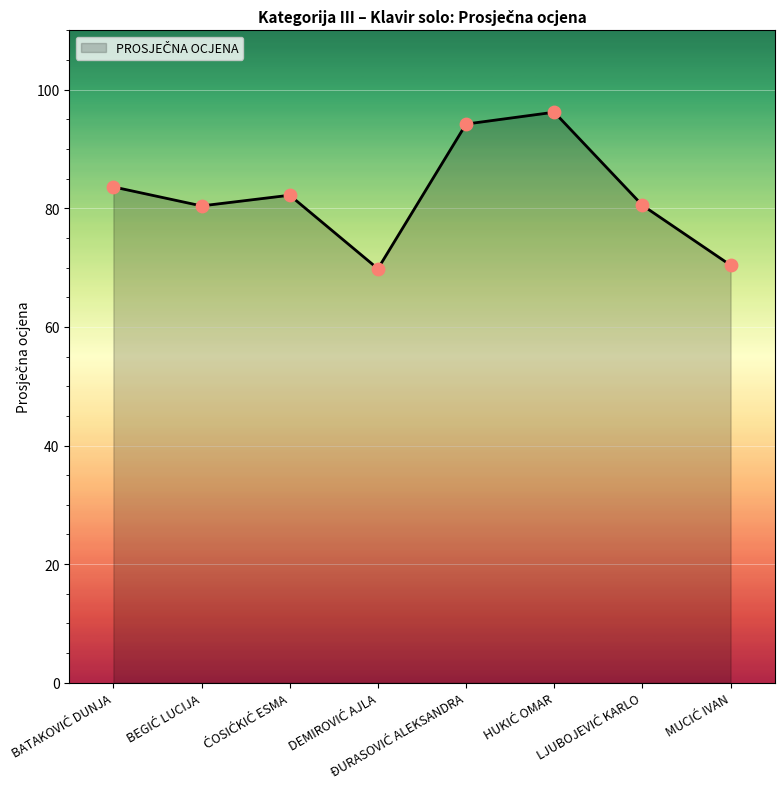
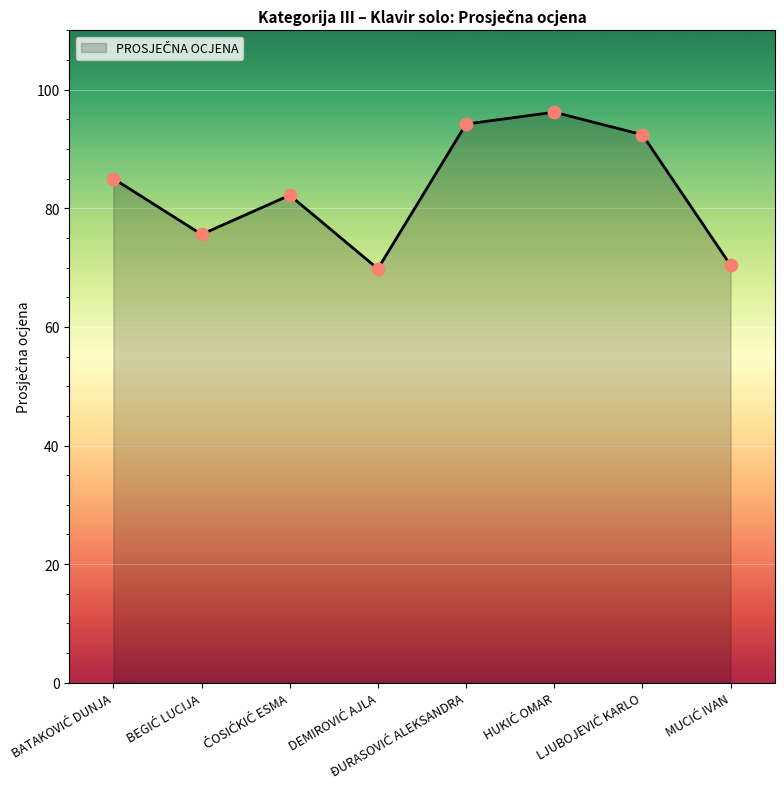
BATAKOVIĆ DUNJA: 84 -> 85
BEGIĆ LUCIJA: 80 -> 76
LJUBOJEVIĆ KARLO: 81 -> 92
